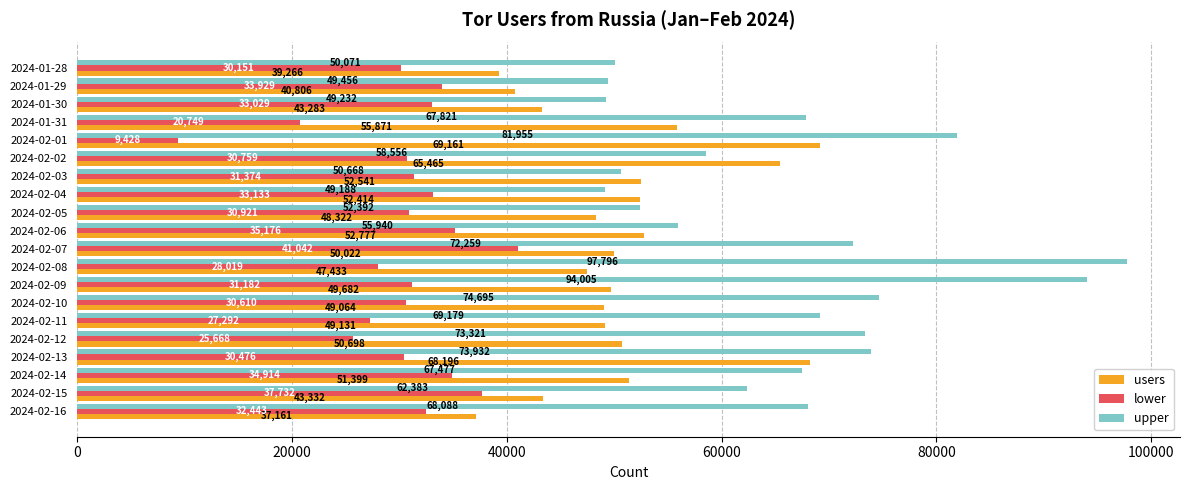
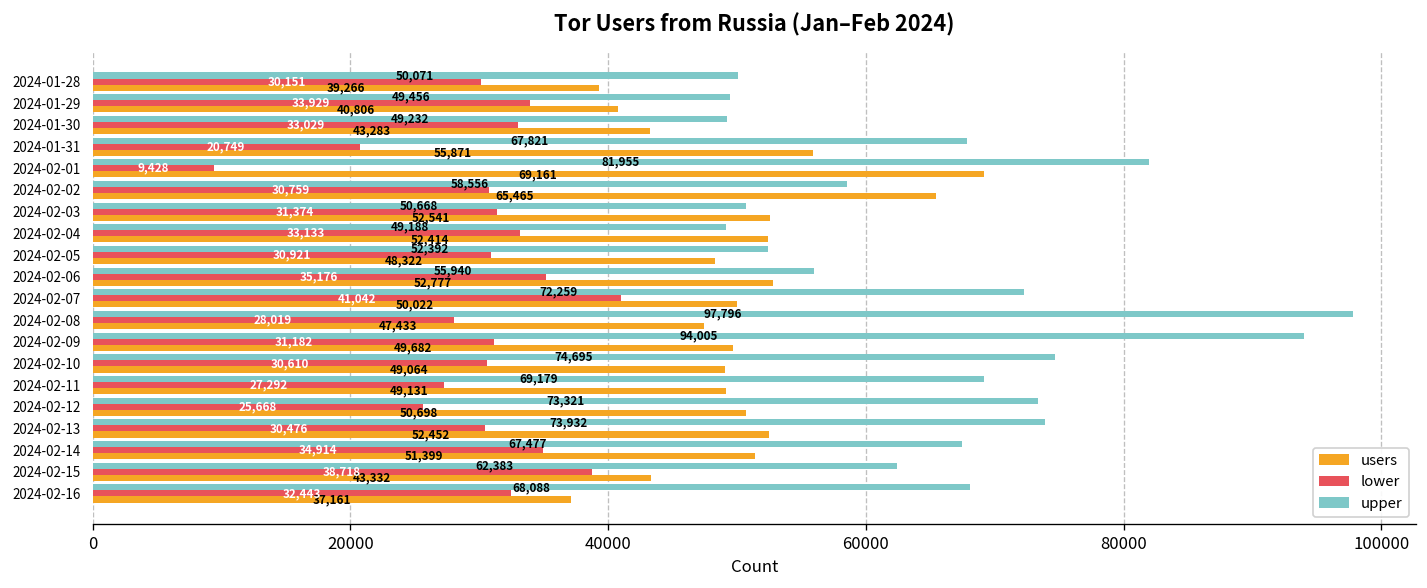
users, 2024-02-13: 68,196 -> 52,452
lower, 2024-02-15: 37,732 -> 38,718
